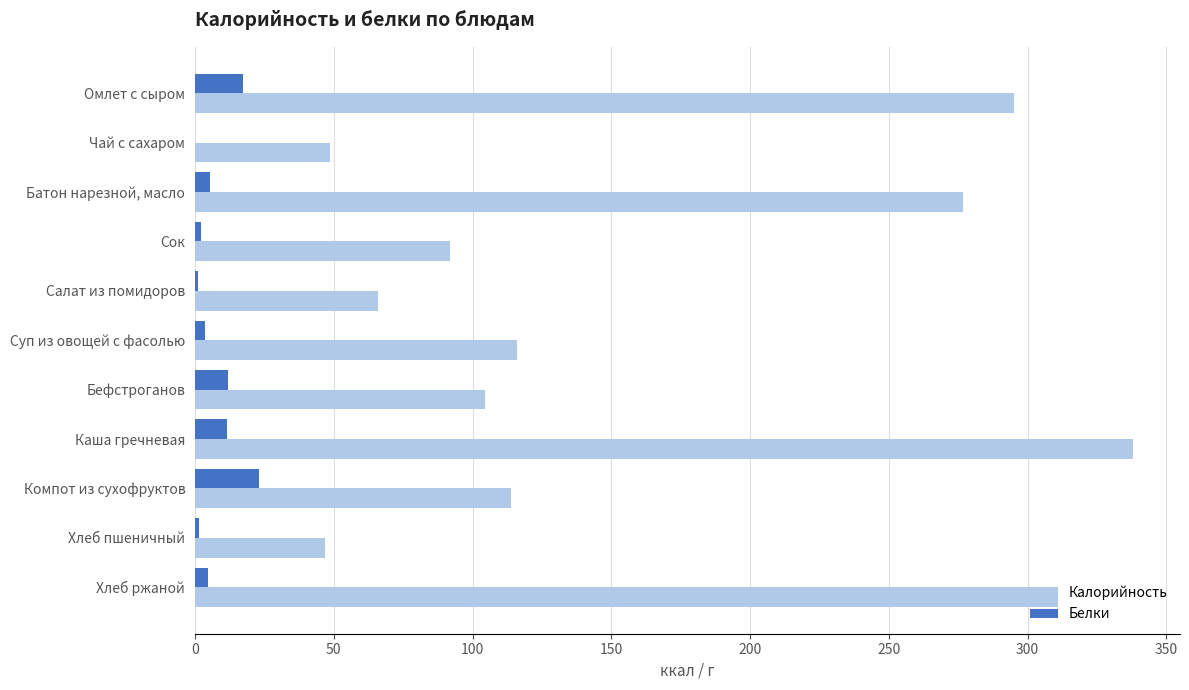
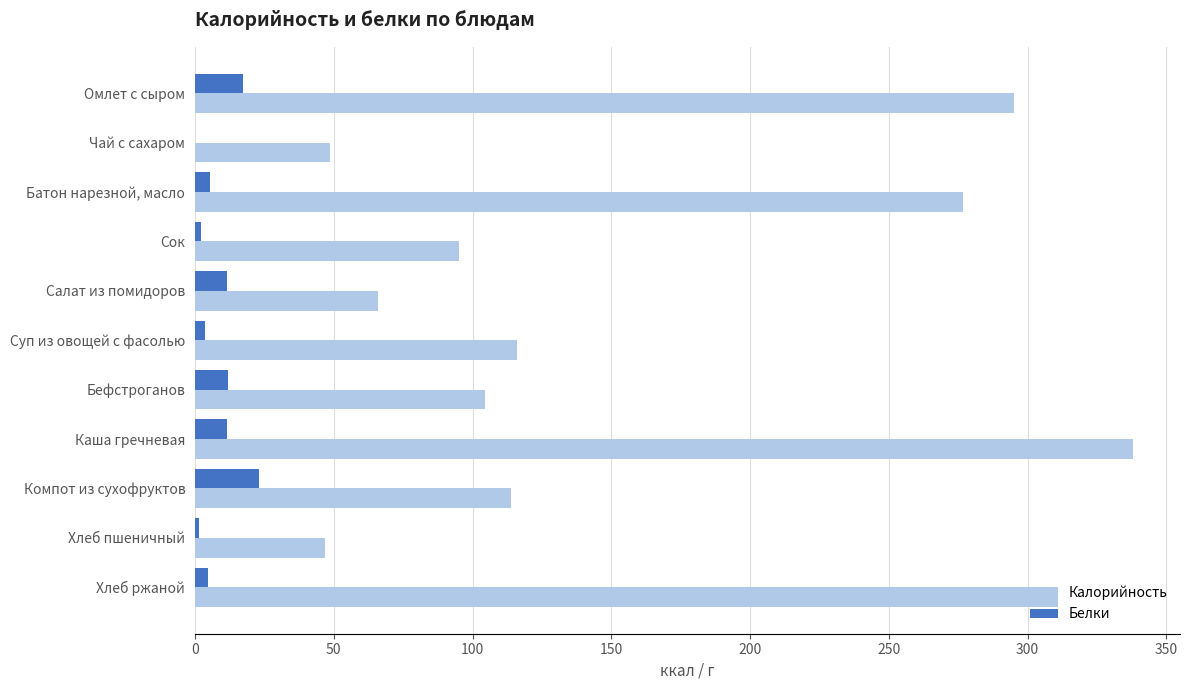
Калорийность, Сок: 92 -> 95
Белки, Салат из помидоров: 1 -> 12
